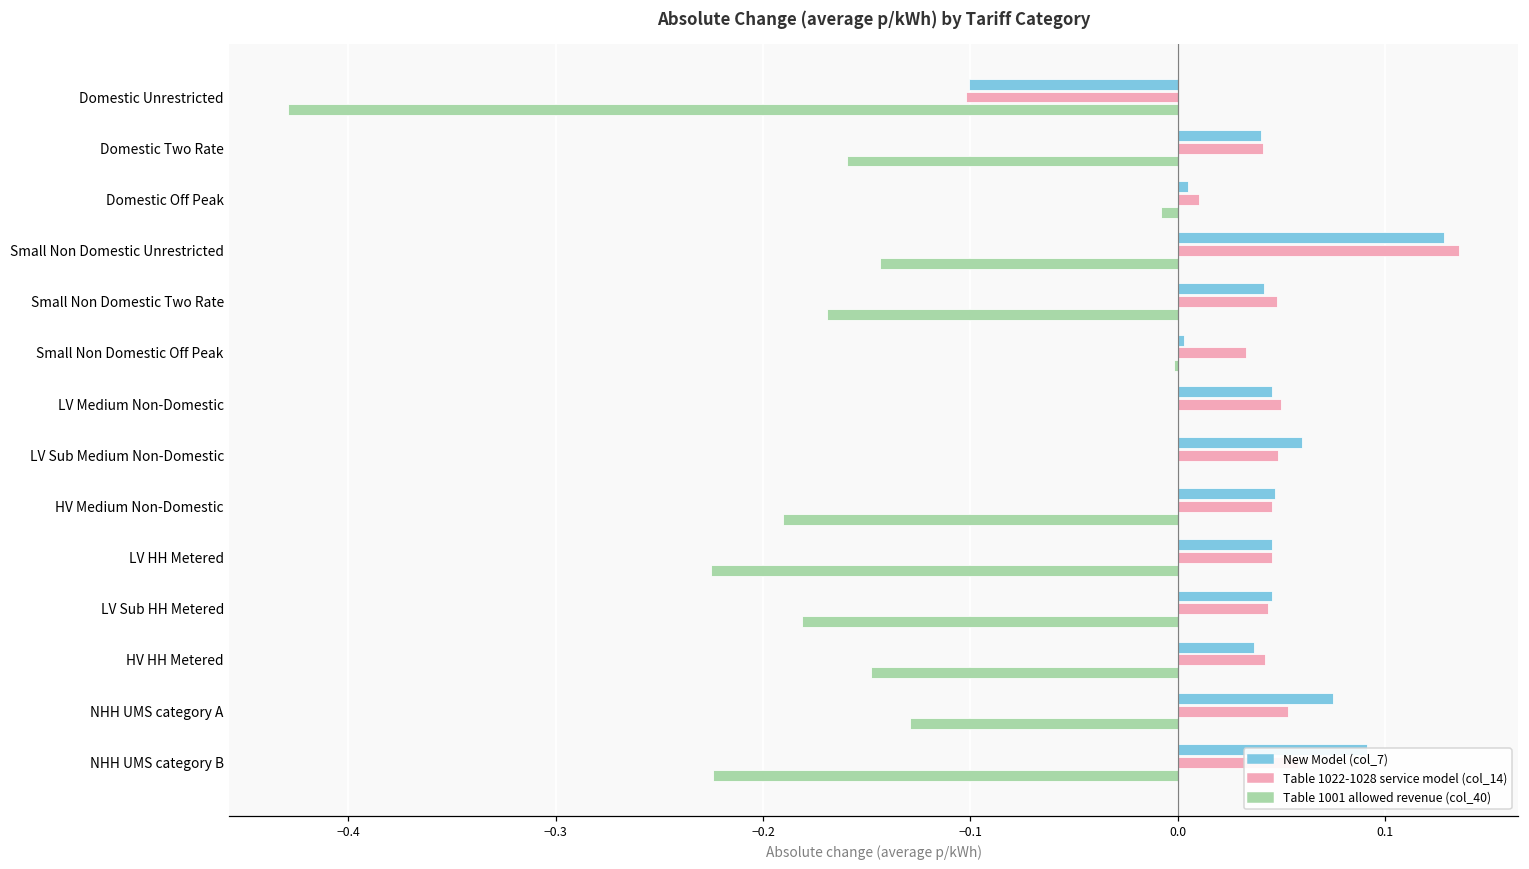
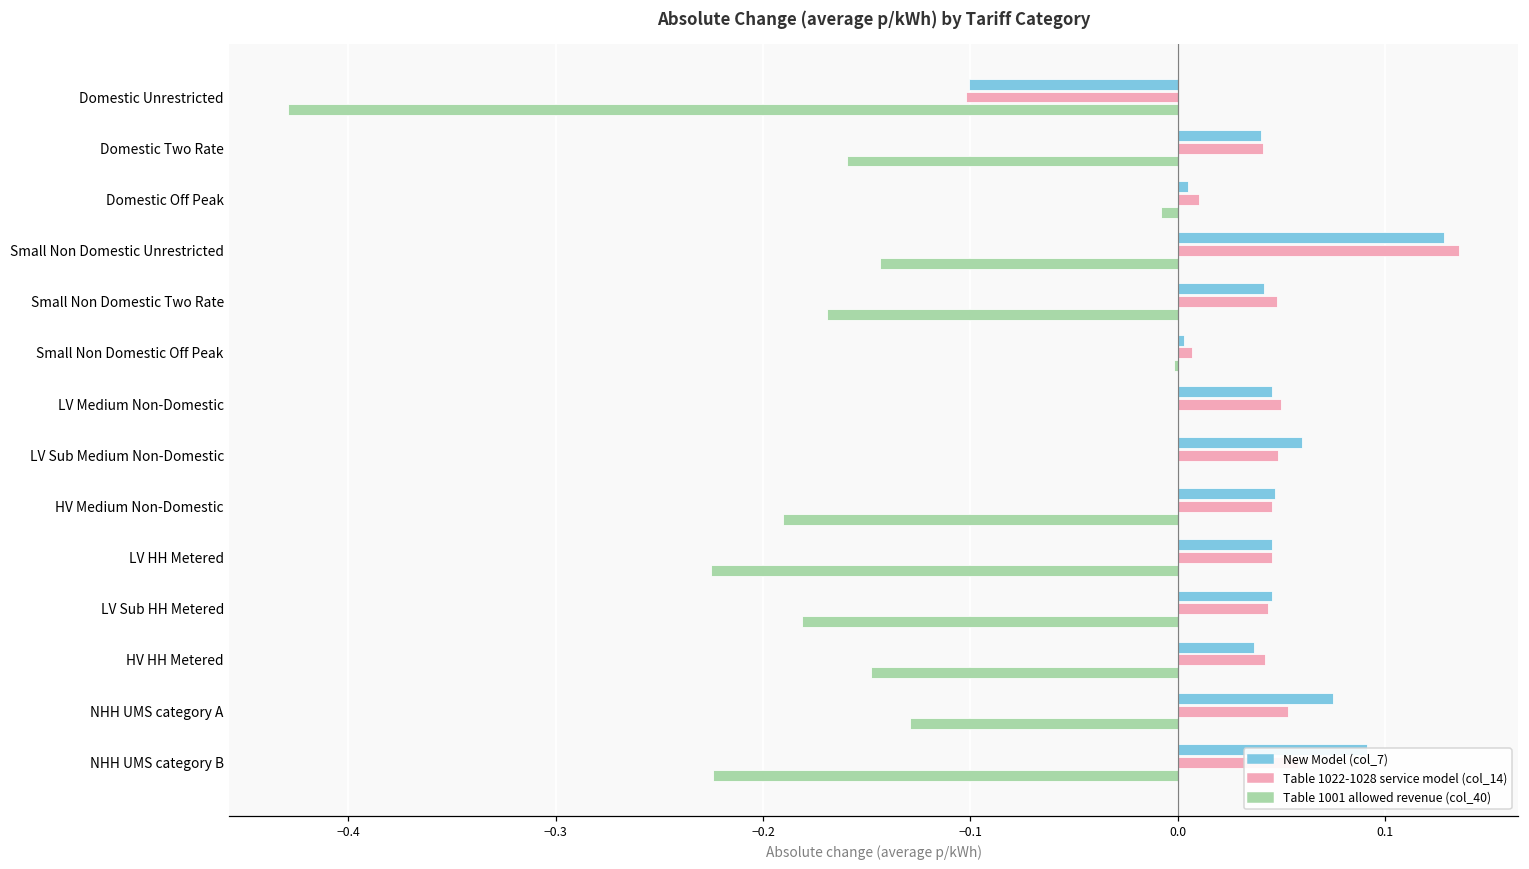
Table 1022-1028 service model (col_14), Small Non Domestic Off Peak: 0.033 -> 0.007
